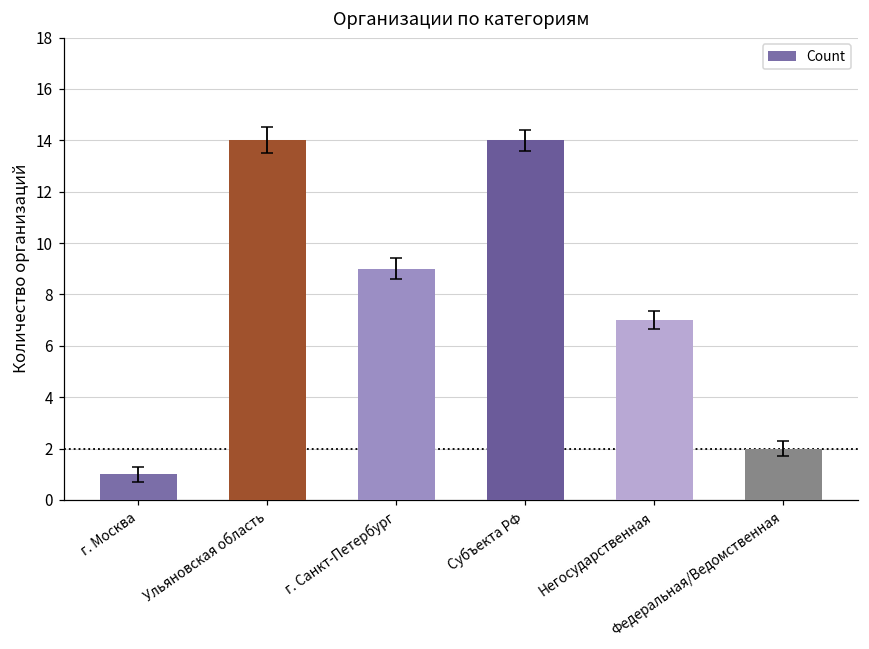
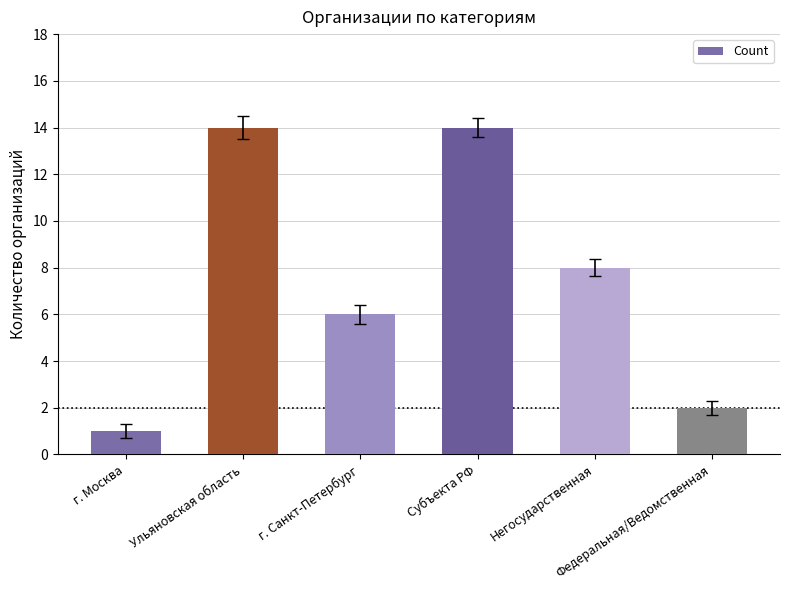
Count, г. Санкт-Петербург: 9 -> 6
Count, Негосударственная: 7 -> 8
